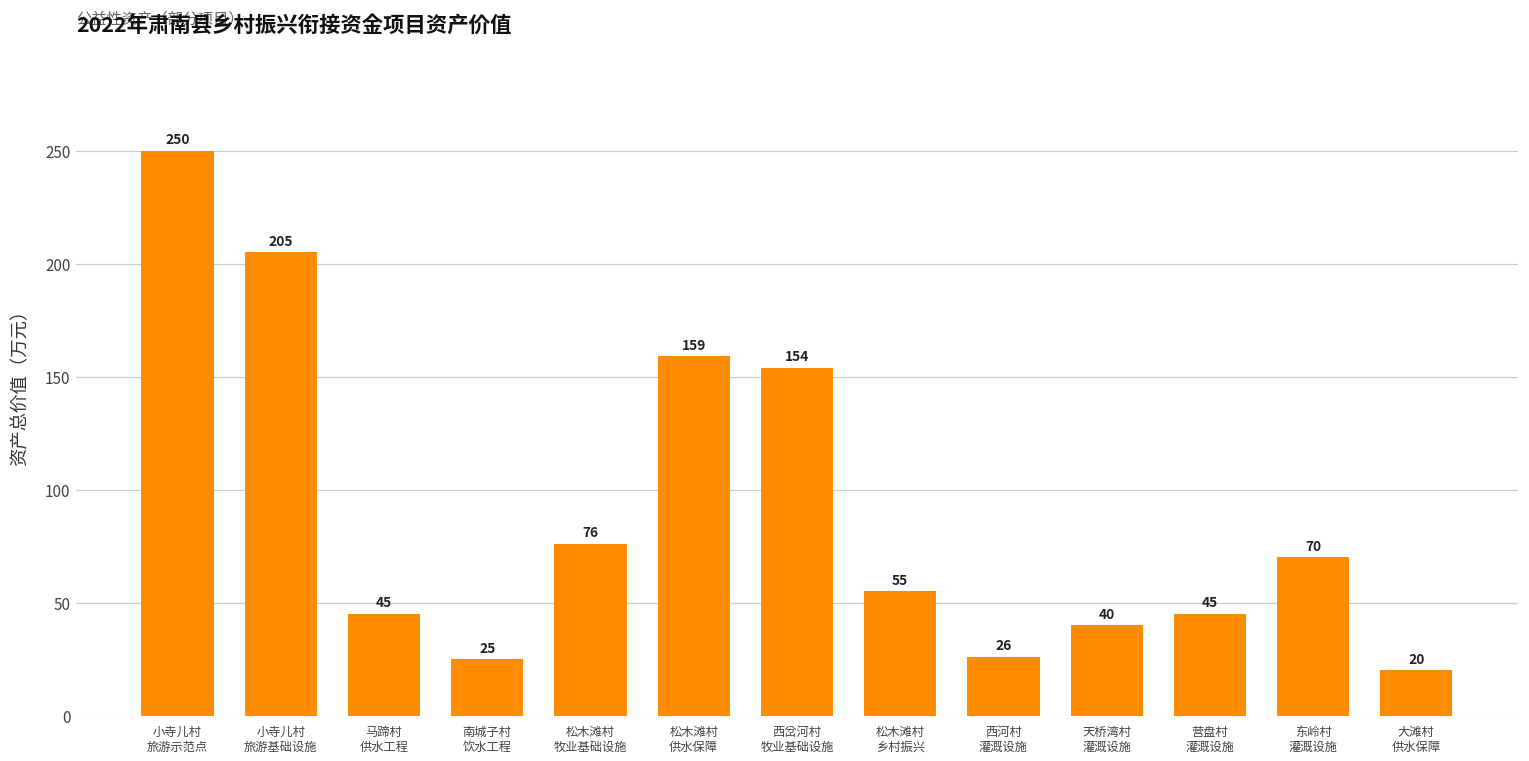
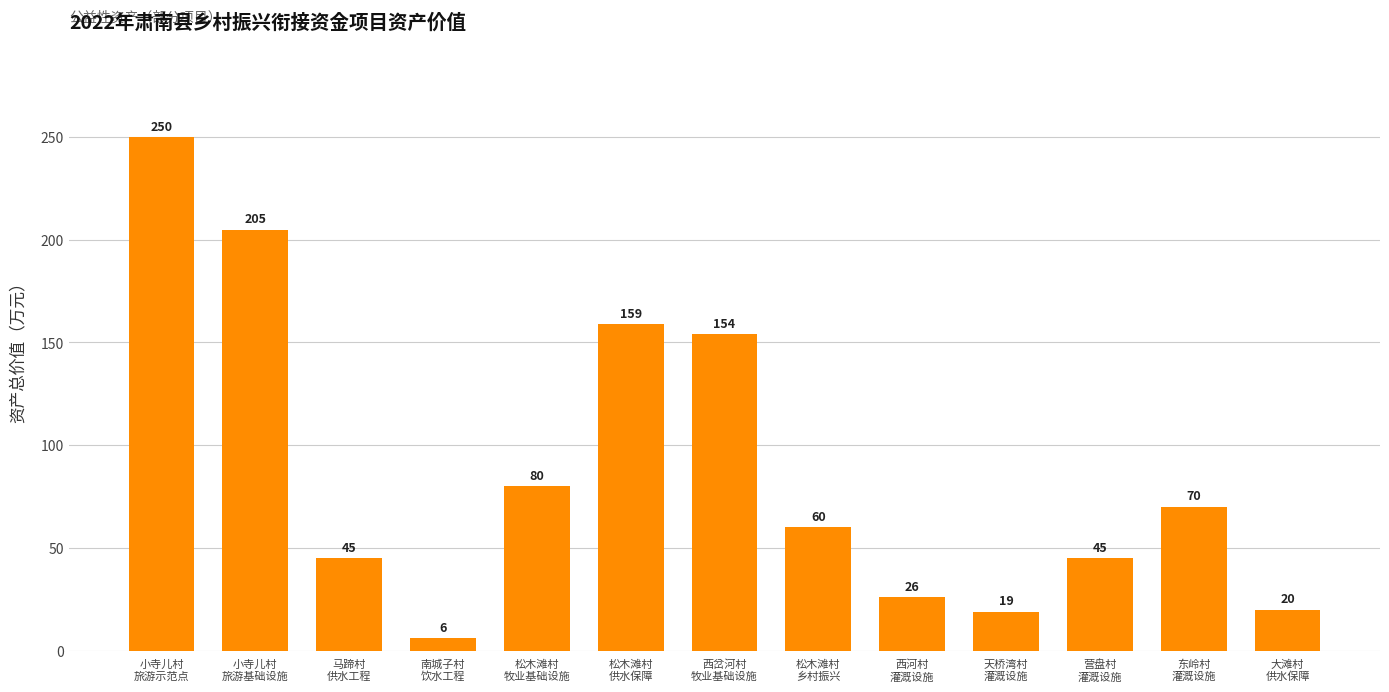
南城子村 饮水工程: 25 -> 6
松木滩村 牧业基础设施: 76 -> 80
松木滩村 乡村振兴: 55 -> 60
天桥湾村 灌溉设施: 40 -> 19
